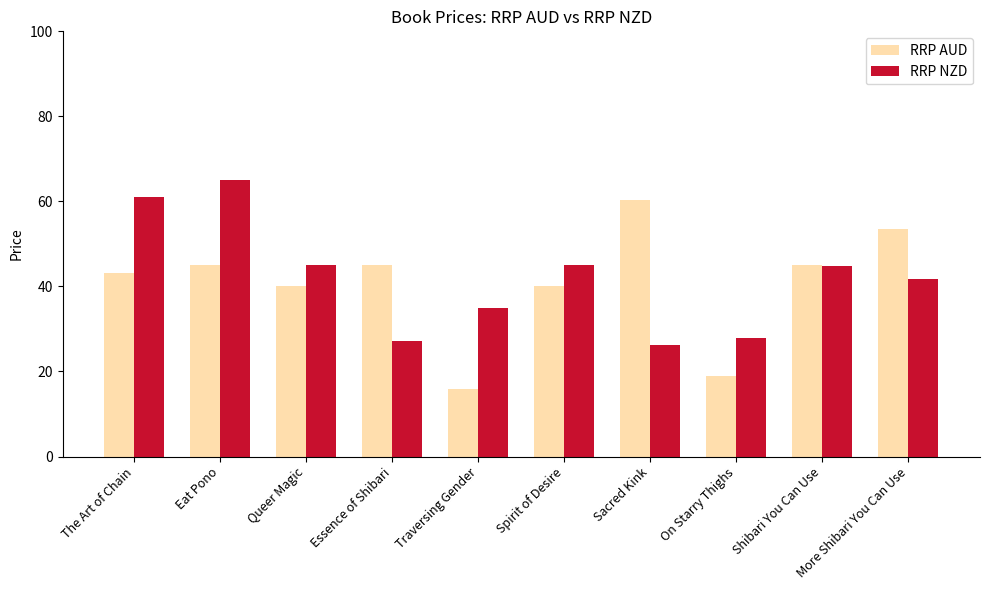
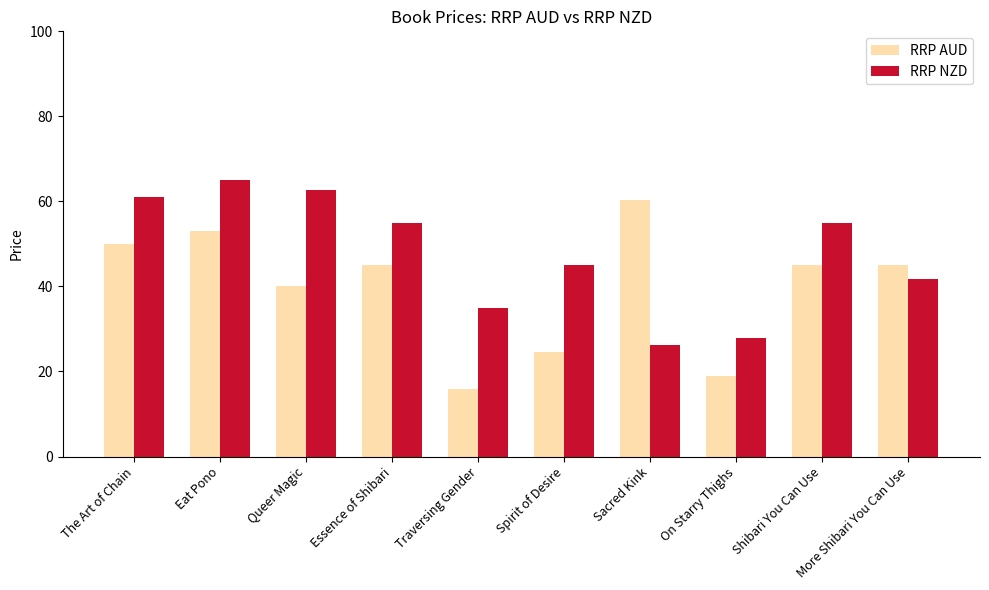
RRP AUD, The Art of Chain: 43 -> 50
RRP AUD, Eat Pono: 45 -> 53
RRP NZD, Queer Magic: 45 -> 63
RRP NZD, Essence of Shibari: 27 -> 55
RRP AUD, Spirit of Desire: 40 -> 25
RRP NZD, Shibari You Can Use: 45 -> 55
RRP AUD, More Shibari You Can Use: 54 -> 45
